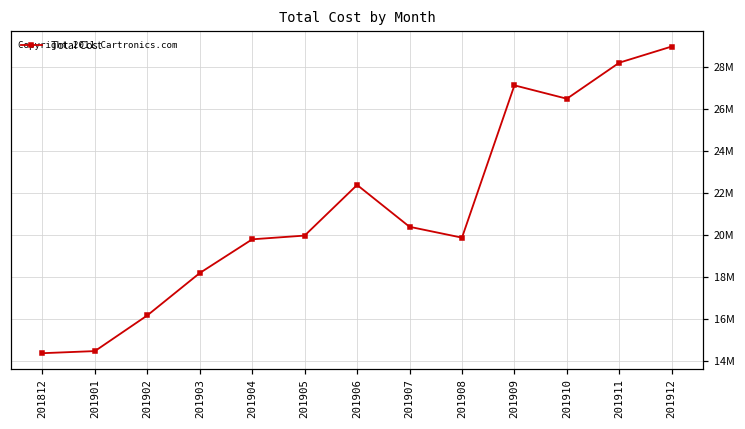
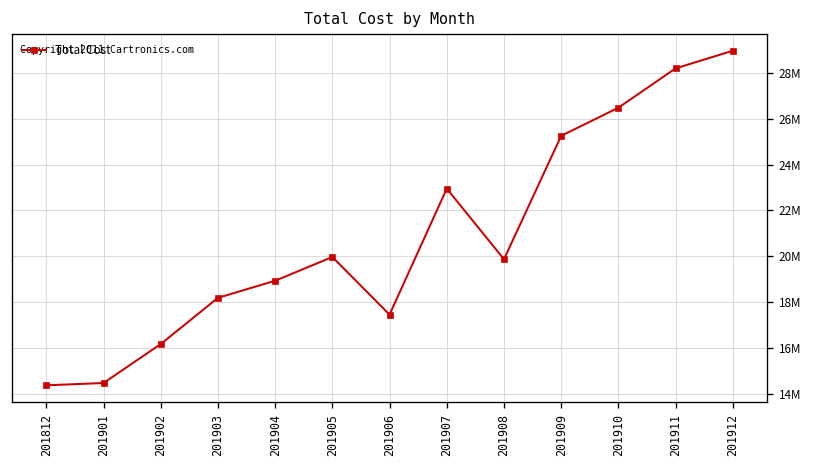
201904: 19800000 -> 18900000
201906: 22400000 -> 17500000
201907: 20400000 -> 23000000
201909: 27100000 -> 25300000
